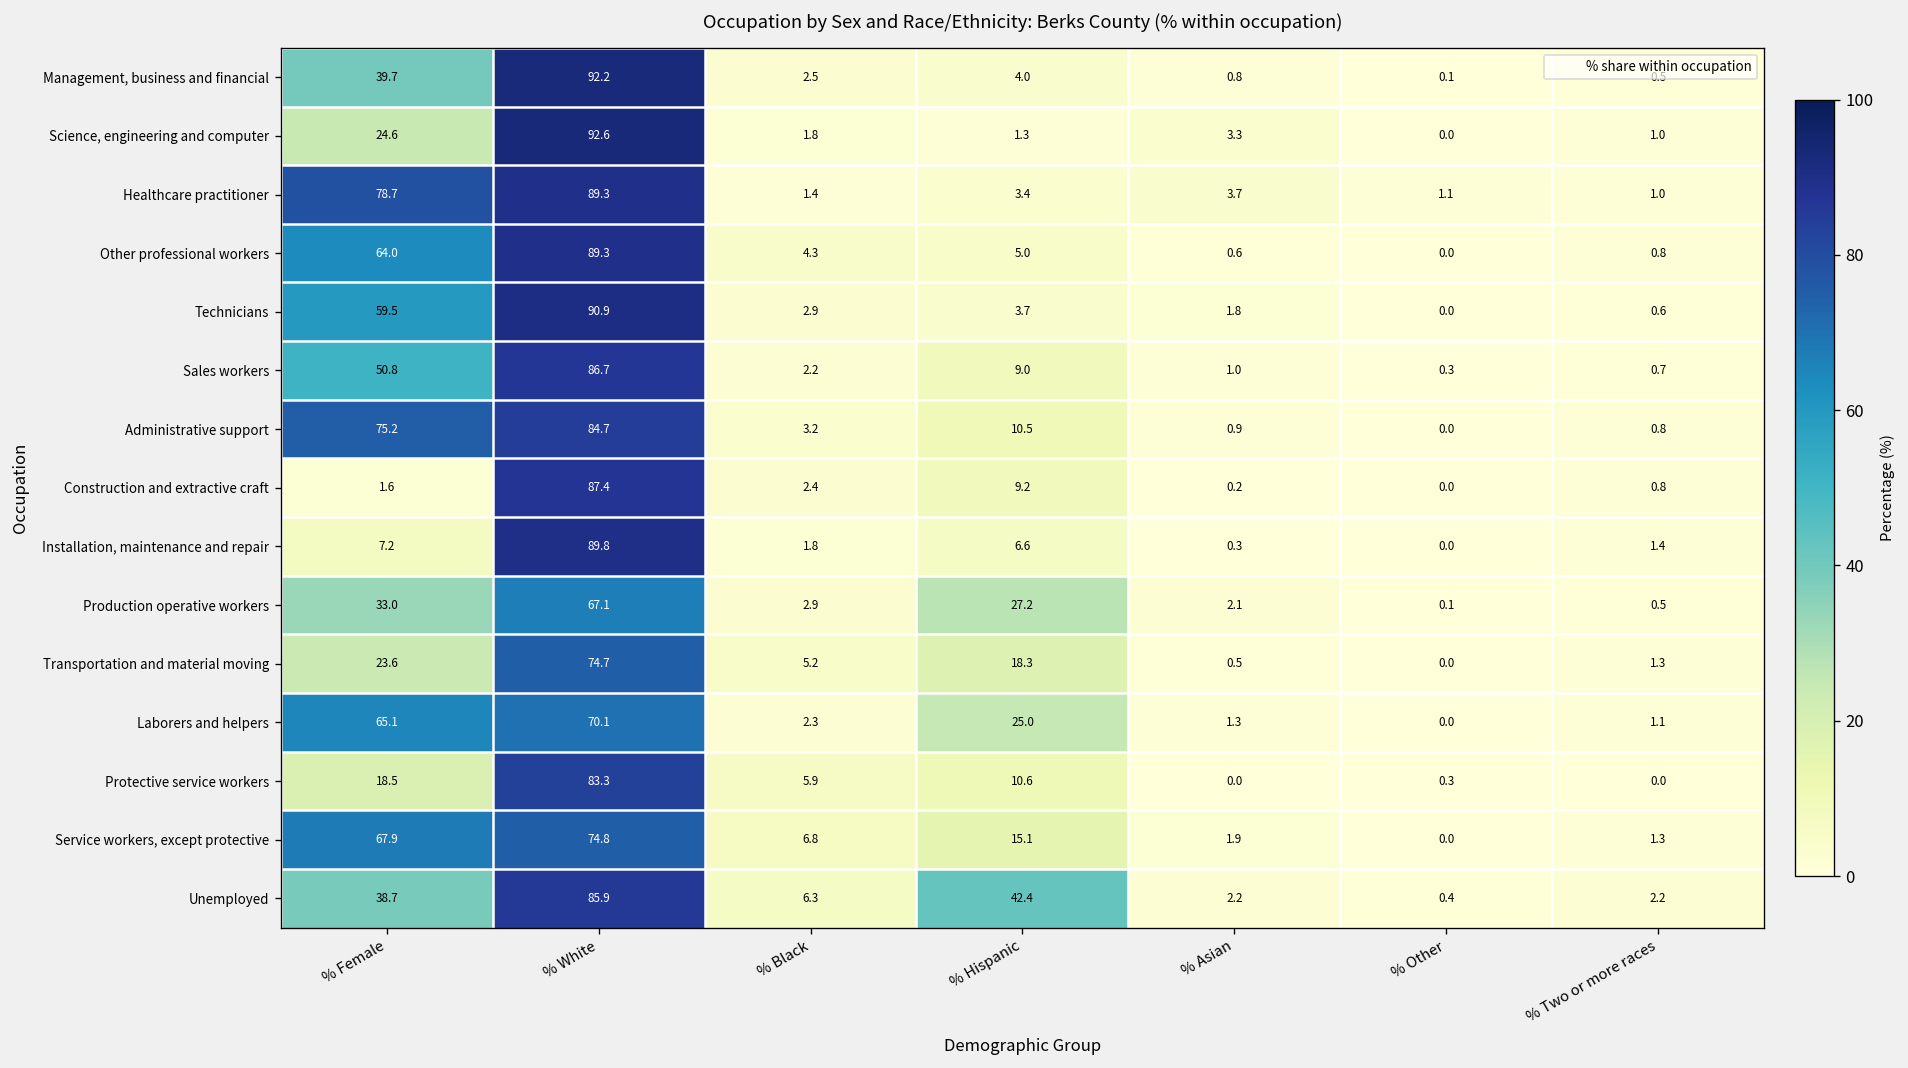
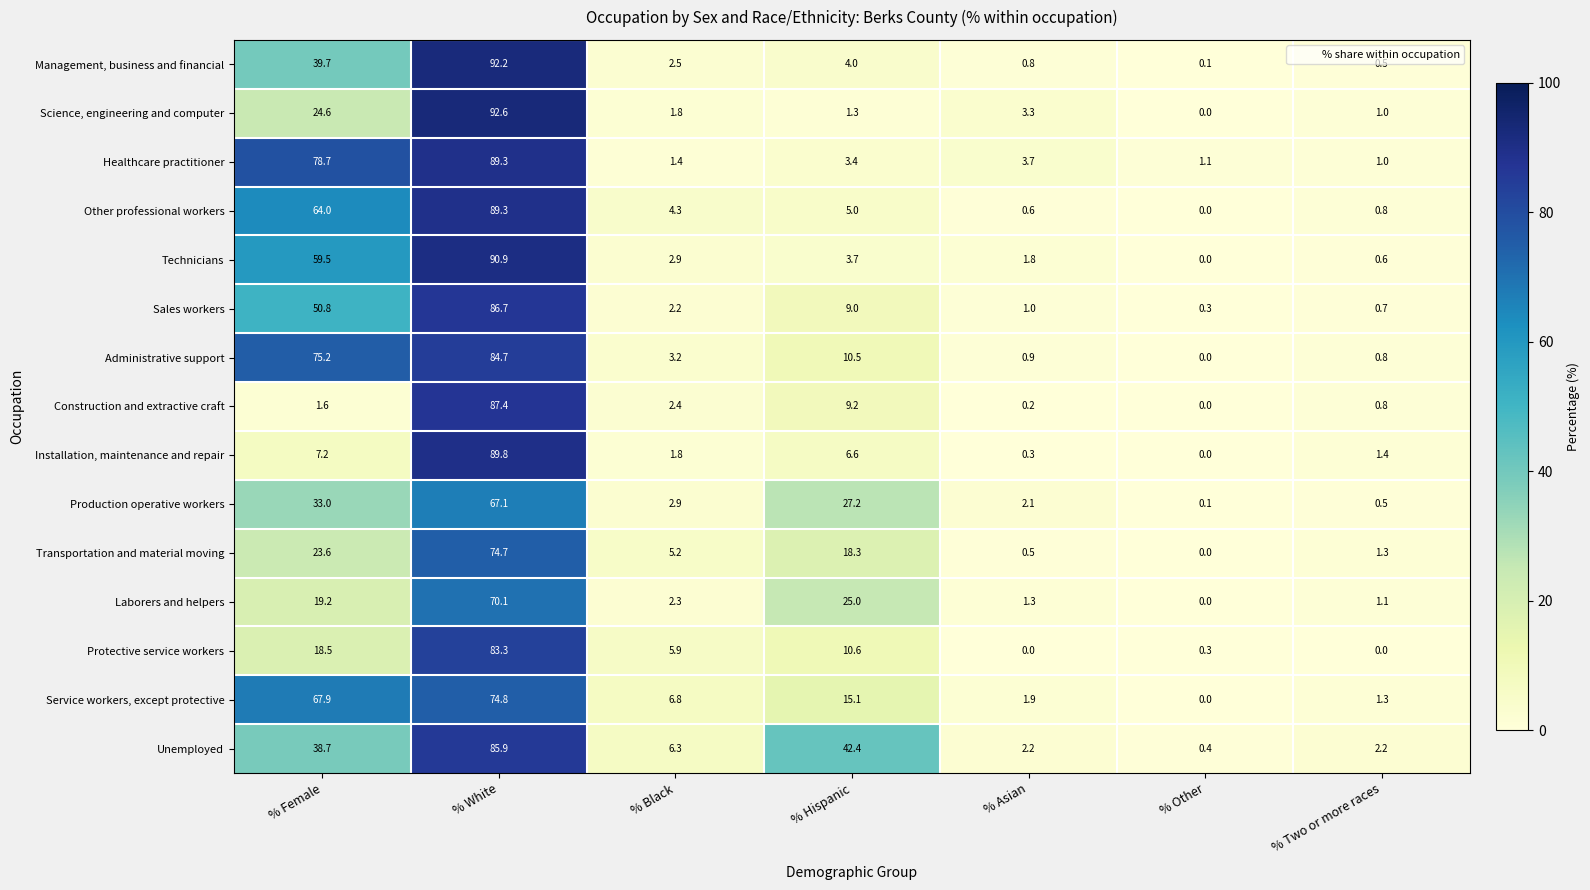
Laborers and helpers, % Female: 65.1 -> 19.2
